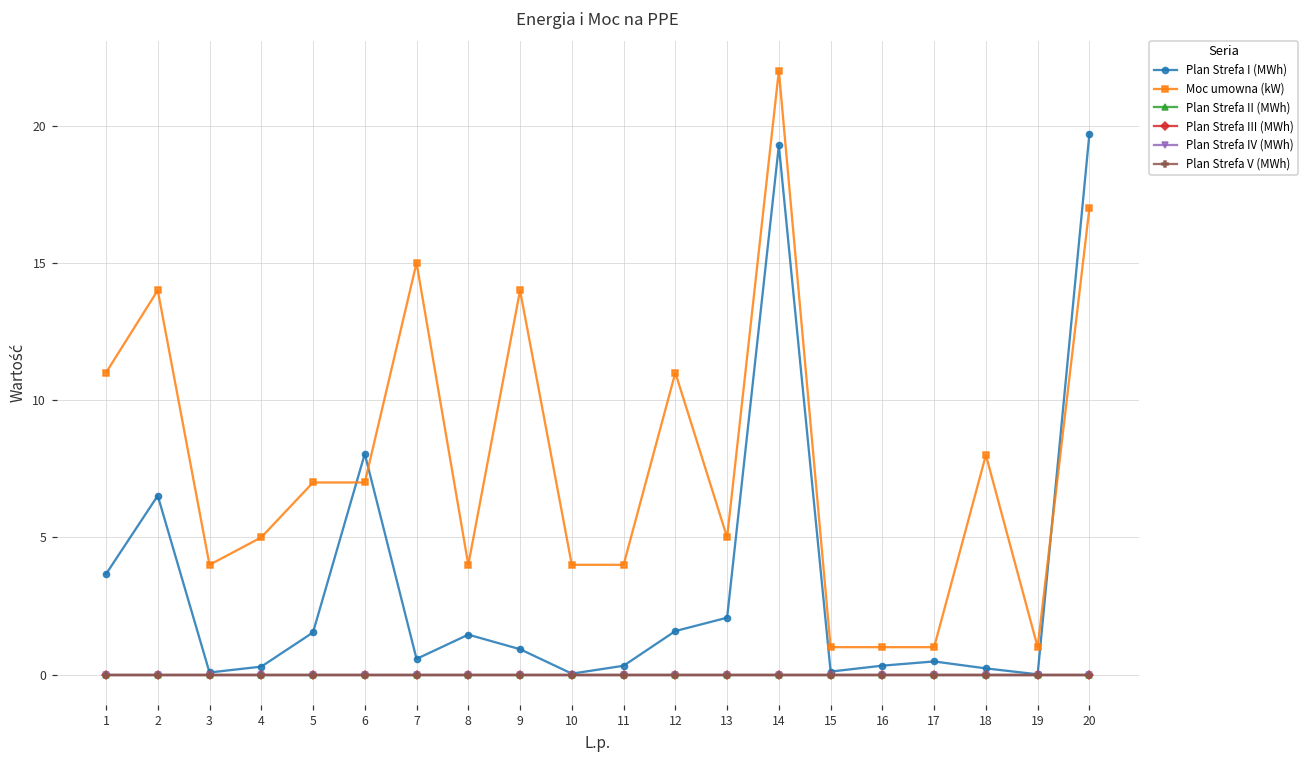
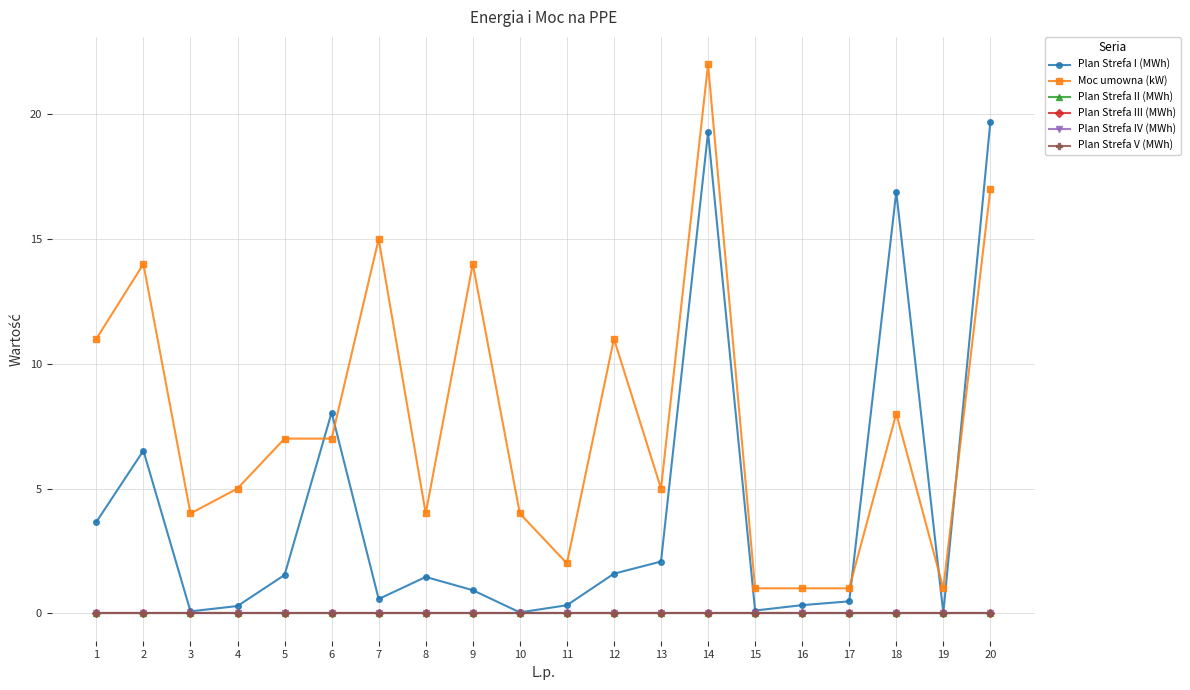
Moc umowna (kW), 11: 4 -> 2
Plan Strefa I (MWh), 18: 0.2 -> 16.9
